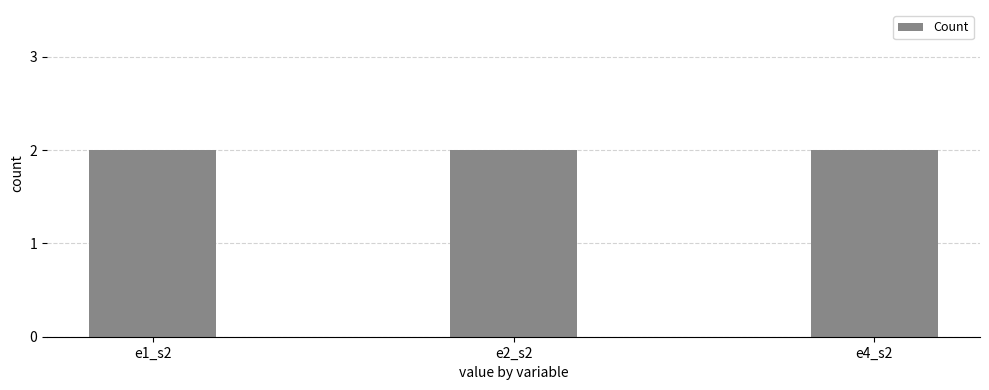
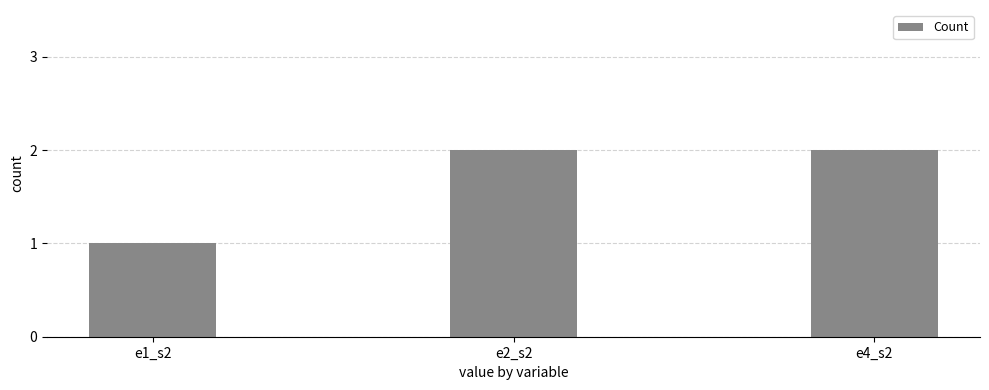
e1_s2: 2 -> 1
